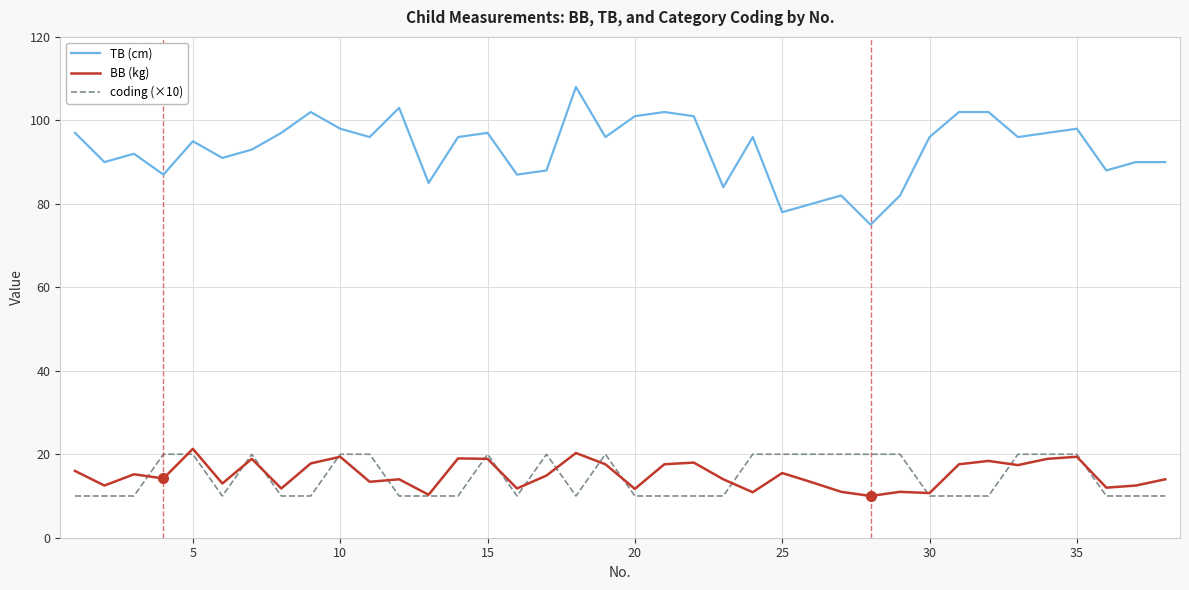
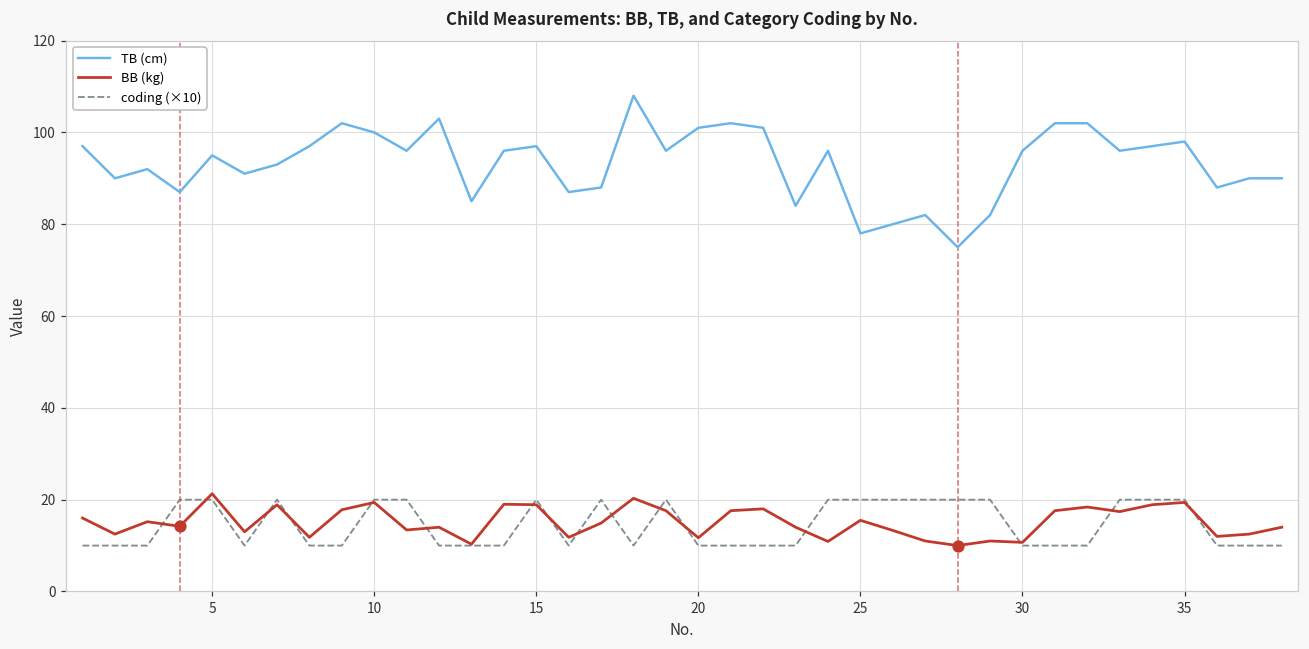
TB (cm), 10: 98 -> 100
